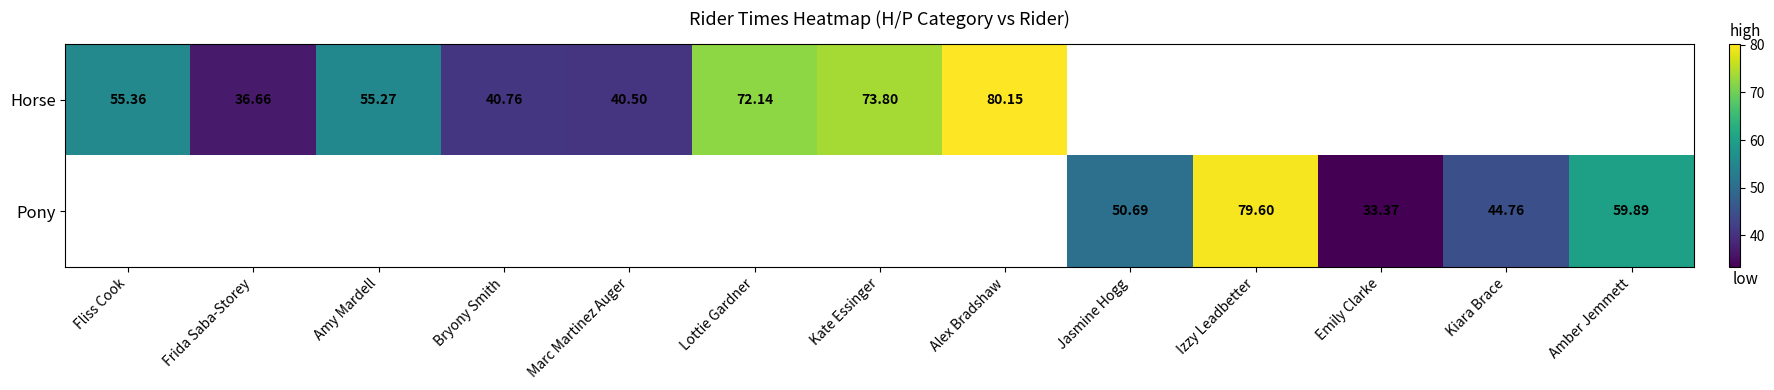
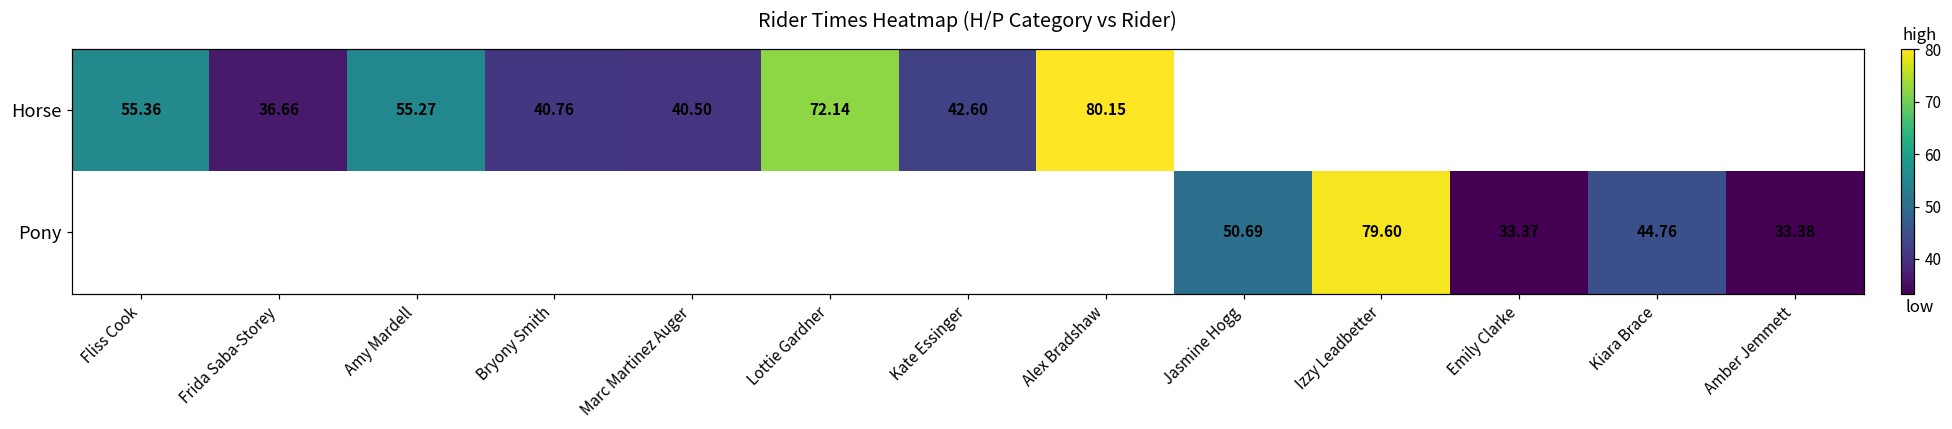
Horse, Kate Essinger: 73.80 -> 42.60
Pony, Amber Jemmett: 59.89 -> 33.38
